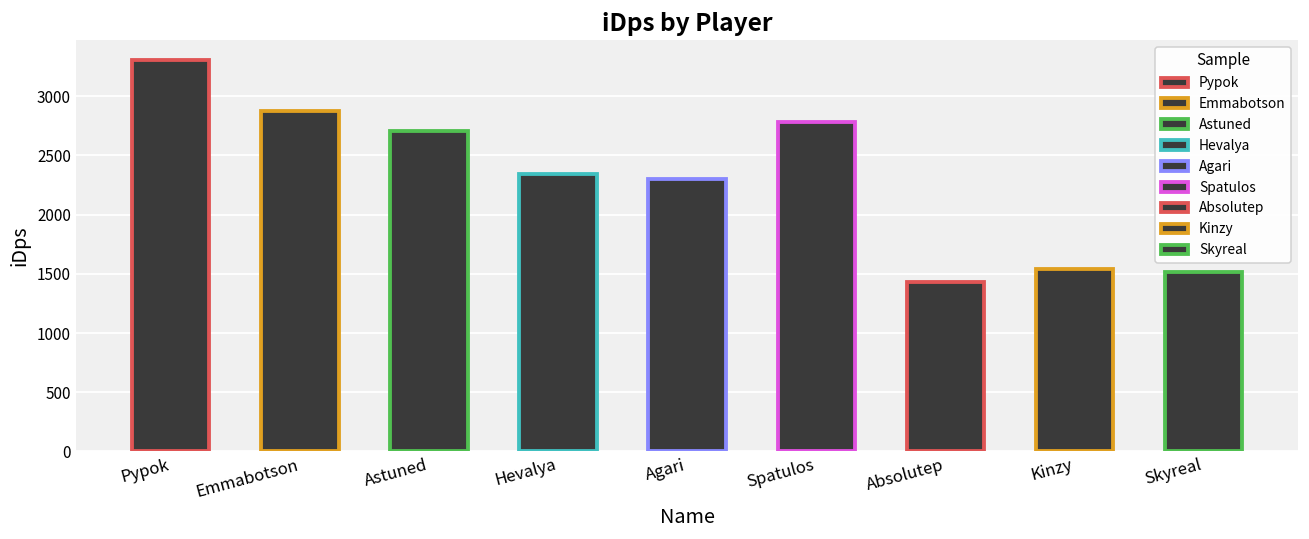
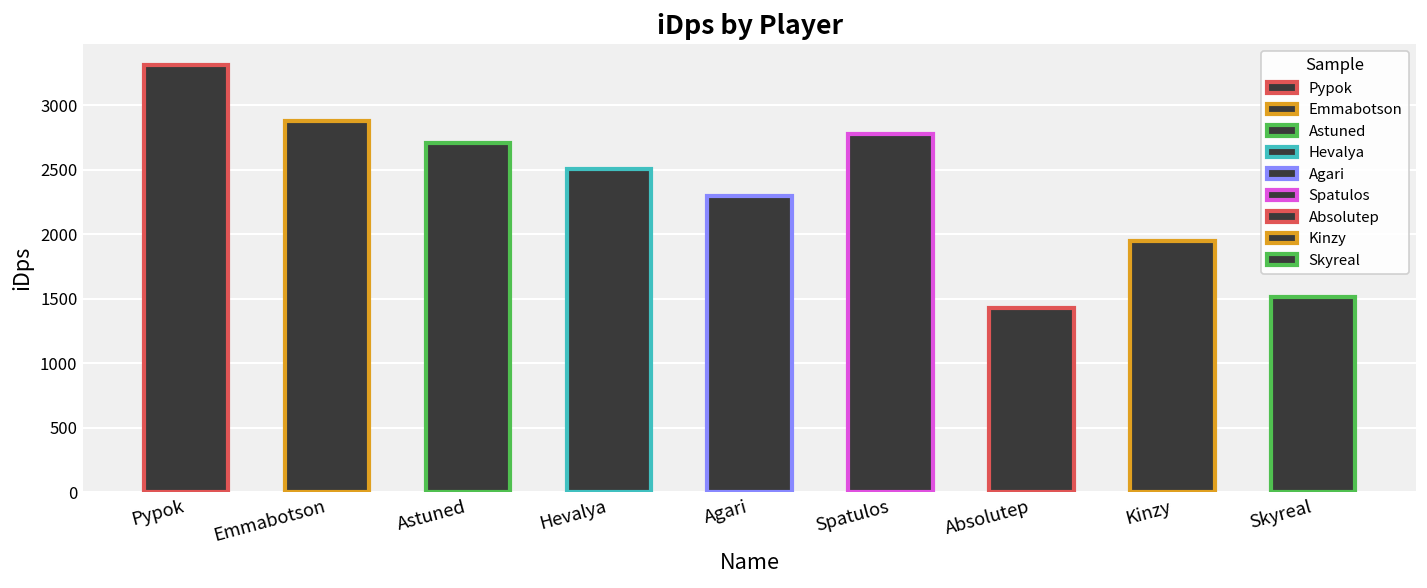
Hevalya: 2350 -> 2500
Kinzy: 1540 -> 1950
